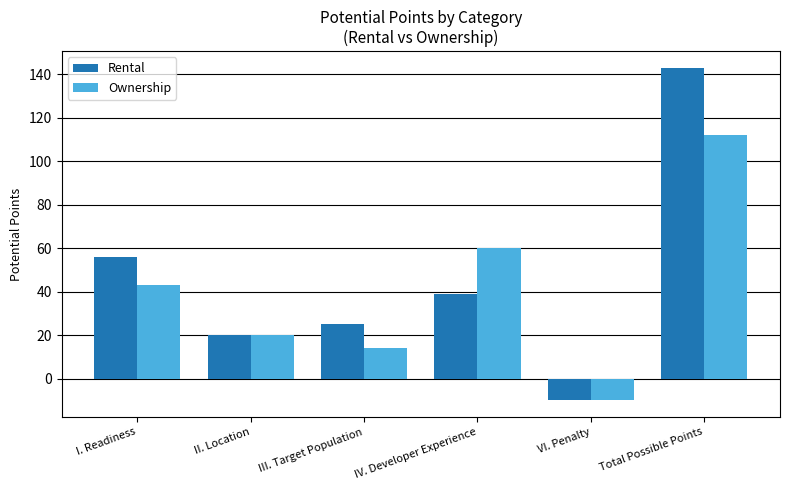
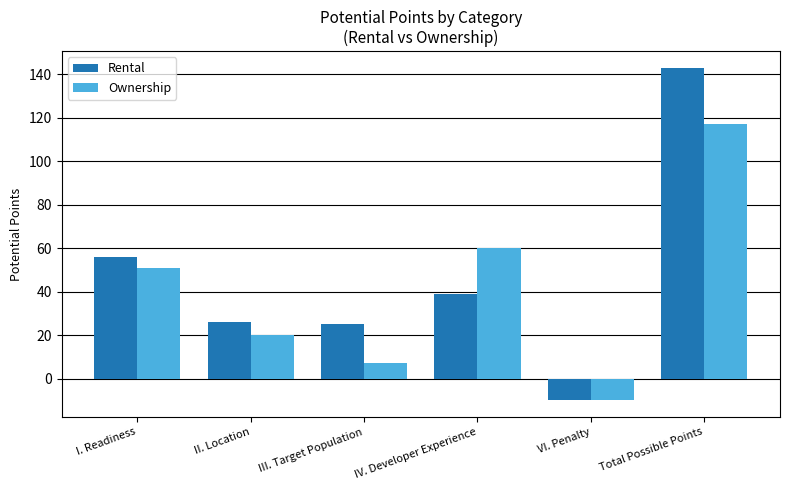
Ownership, I. Readiness: 43 -> 51
Rental, II. Location: 20 -> 26
Ownership, III. Target Population: 14 -> 7
Ownership, Total Possible Points: 112 -> 117
